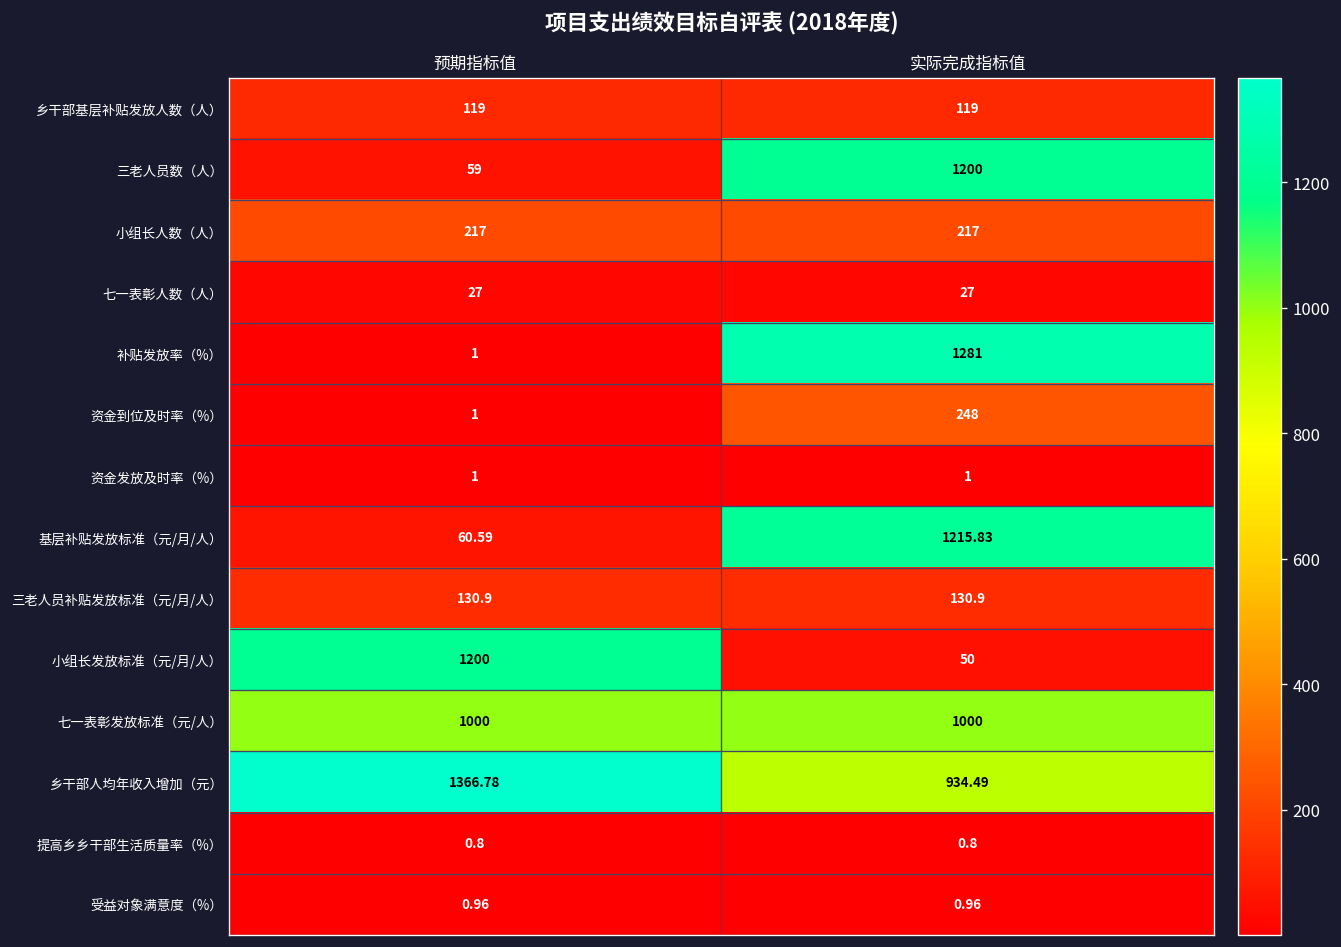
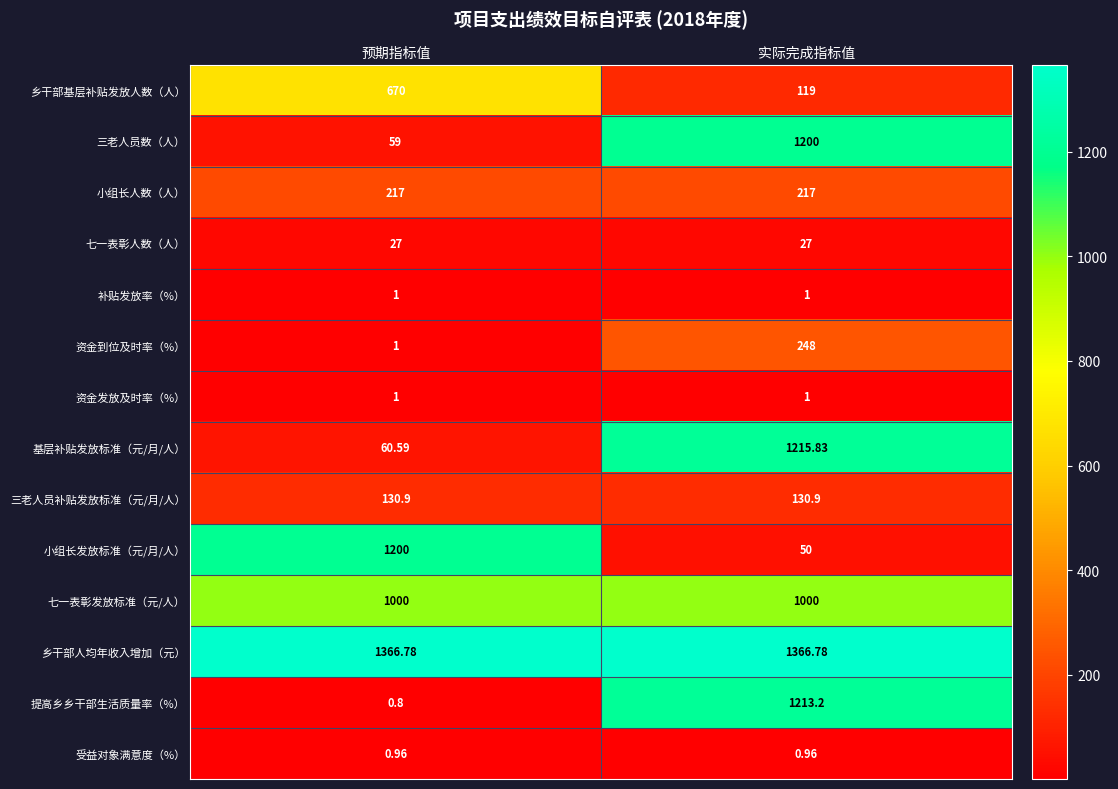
乡干部基层补贴发放人数（人）, 预期指标值: 119 -> 670
补贴发放率（%）, 实际完成指标值: 1281 -> 1
乡干部人均年收入增加（元）, 实际完成指标值: 934.49 -> 1366.78
提高乡乡干部生活质量率（%）, 实际完成指标值: 0.8 -> 1213.2
